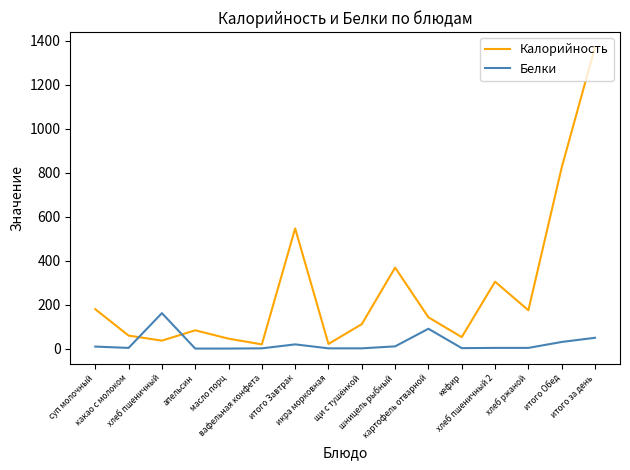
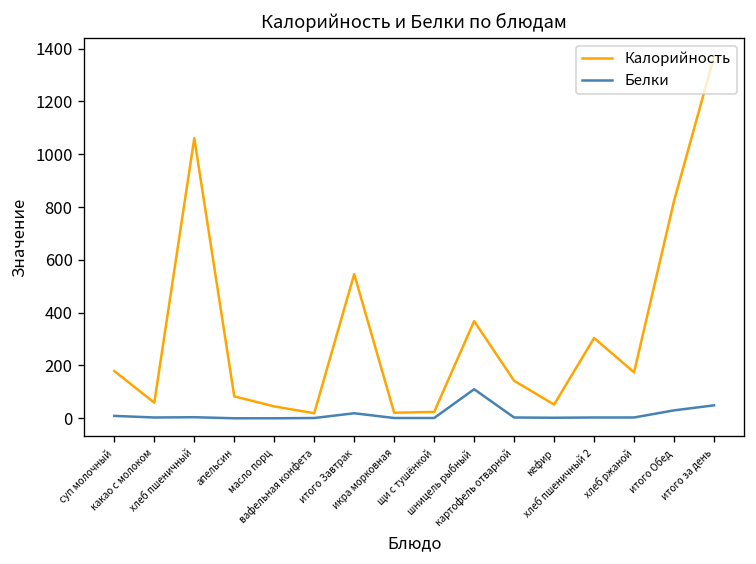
Калорийность, хлеб пшеничный: 40 -> 1060
Белки, хлеб пшеничный: 160 -> 0
Калорийность, щи с тушёнкой: 110 -> 20
Белки, шницель рыбный: 10 -> 110
Белки, картофель отварной: 90 -> 0
